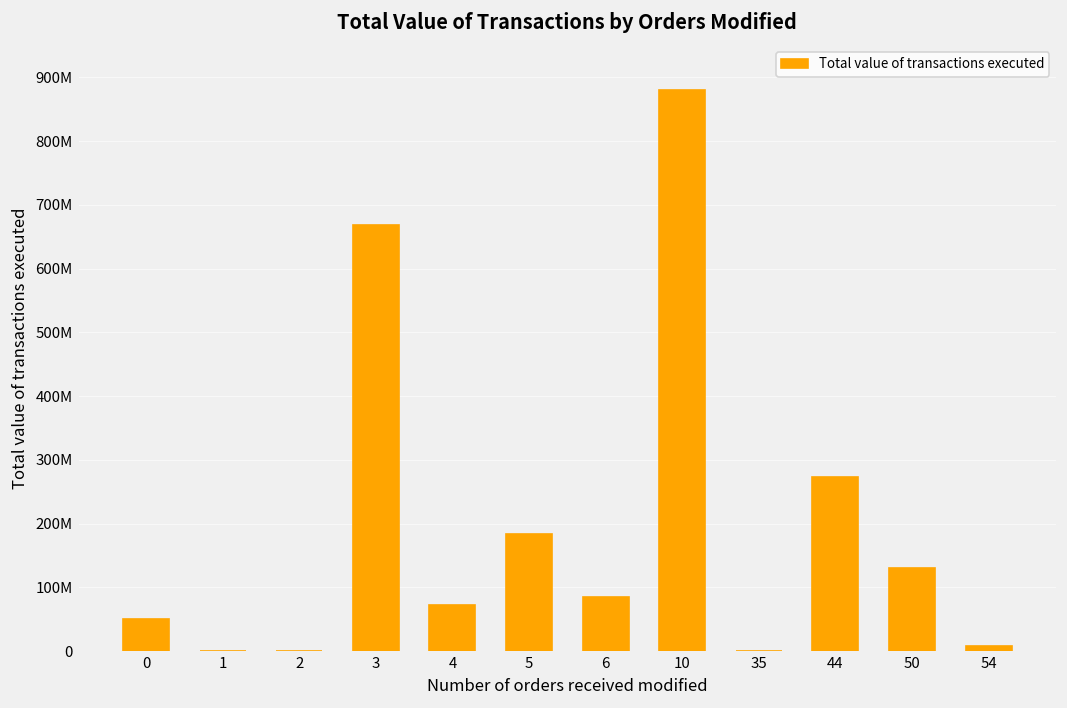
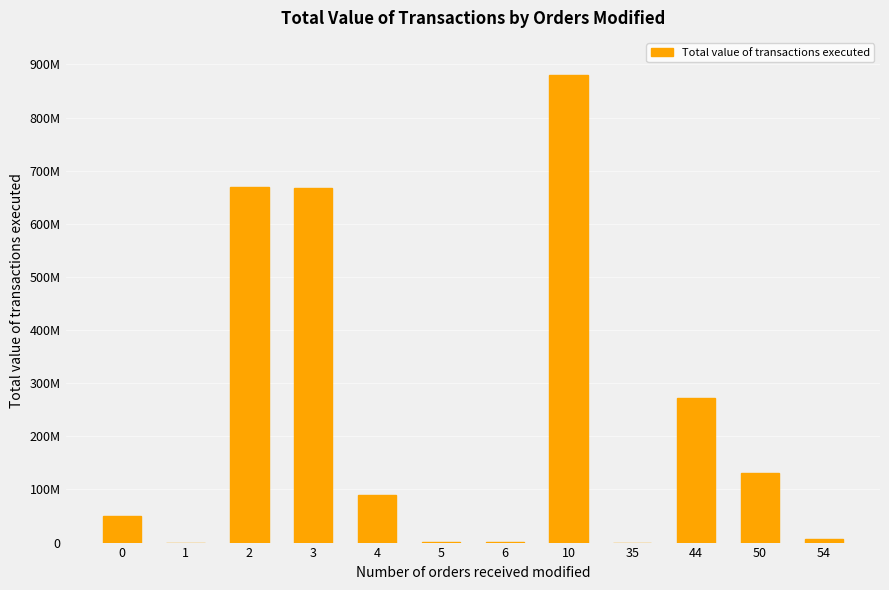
2: 0 -> 670000000
4: 70000000 -> 90000000
5: 180000000 -> 0
6: 90000000 -> 0
